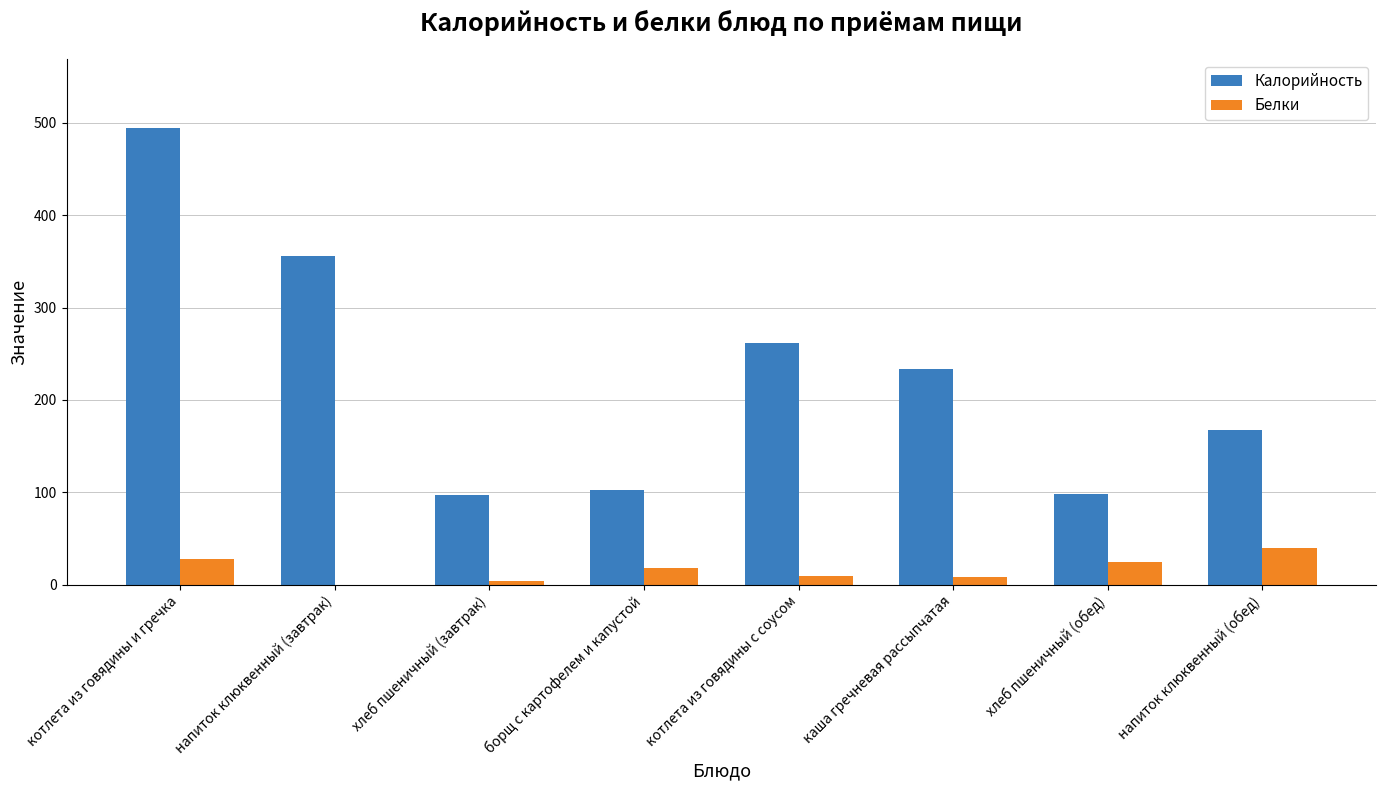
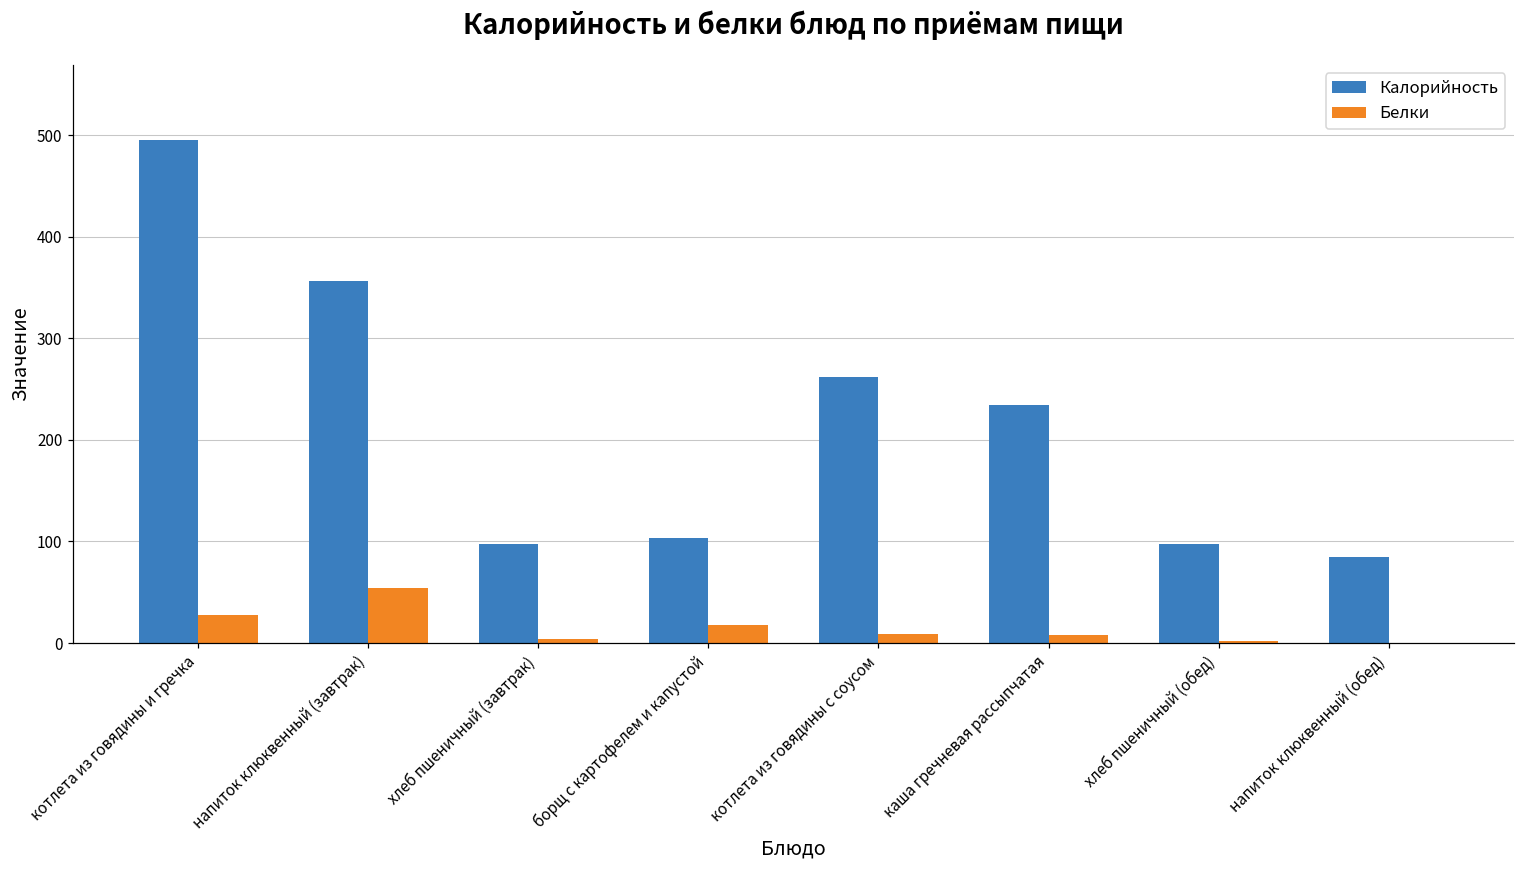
Белки, напиток клюквенный (завтрак): 0 -> 50
Белки, хлеб пшеничный (обед): 20 -> 0
Калорийность, напиток клюквенный (обед): 170 -> 90
Белки, напиток клюквенный (обед): 40 -> 0
